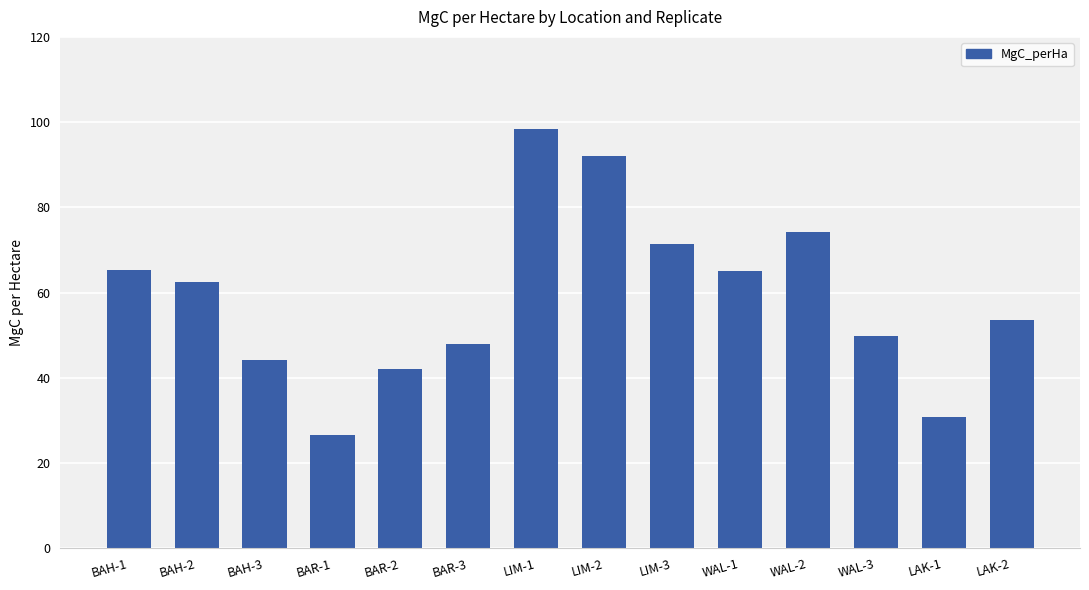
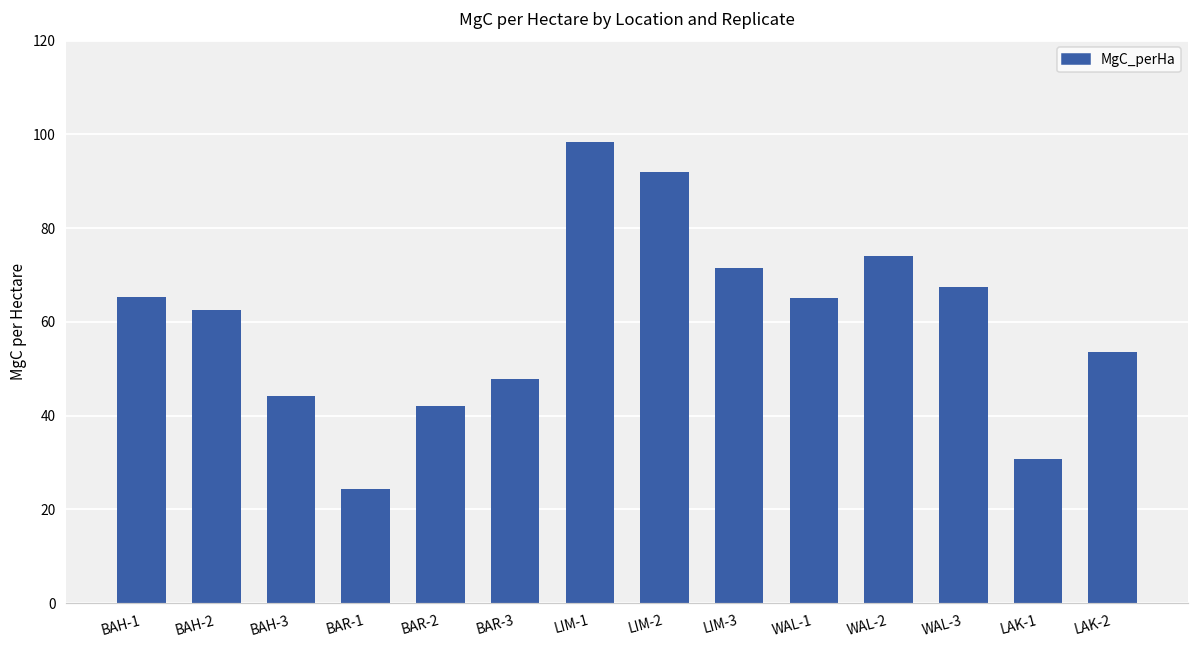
BAR-1: 27 -> 24
WAL-3: 50 -> 67
